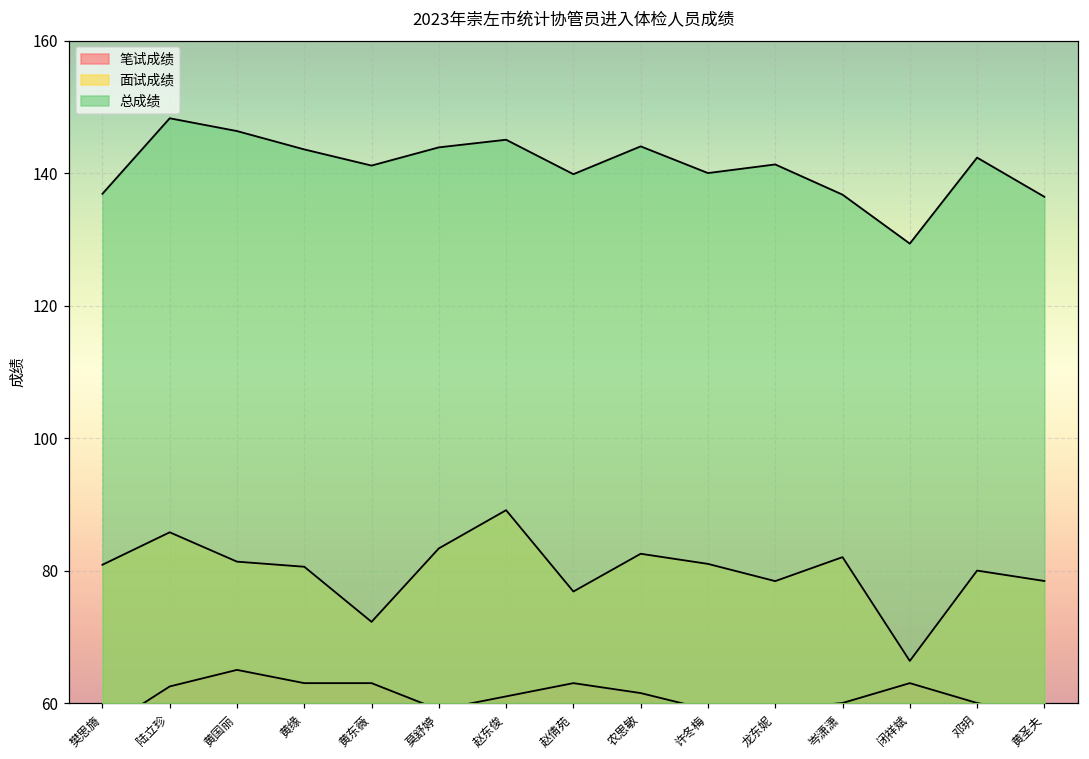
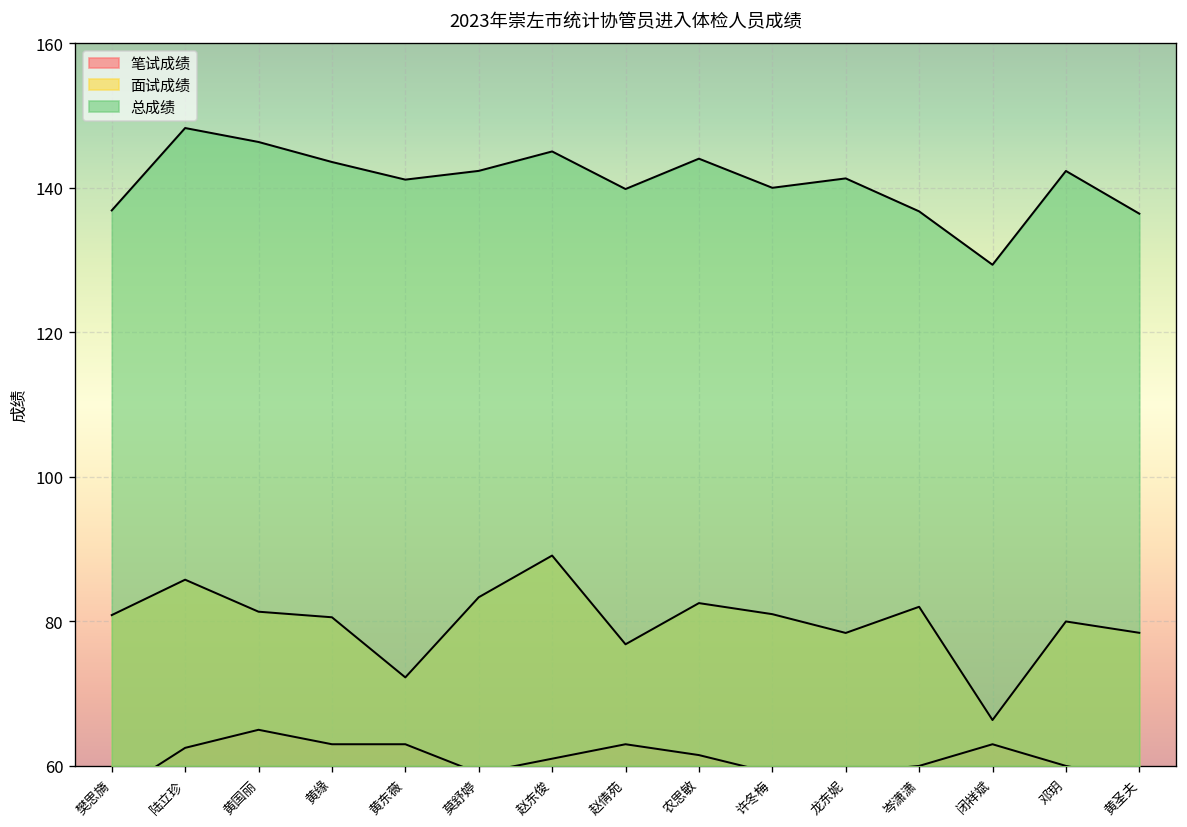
总成绩, 莫舒婷: 144 -> 142
